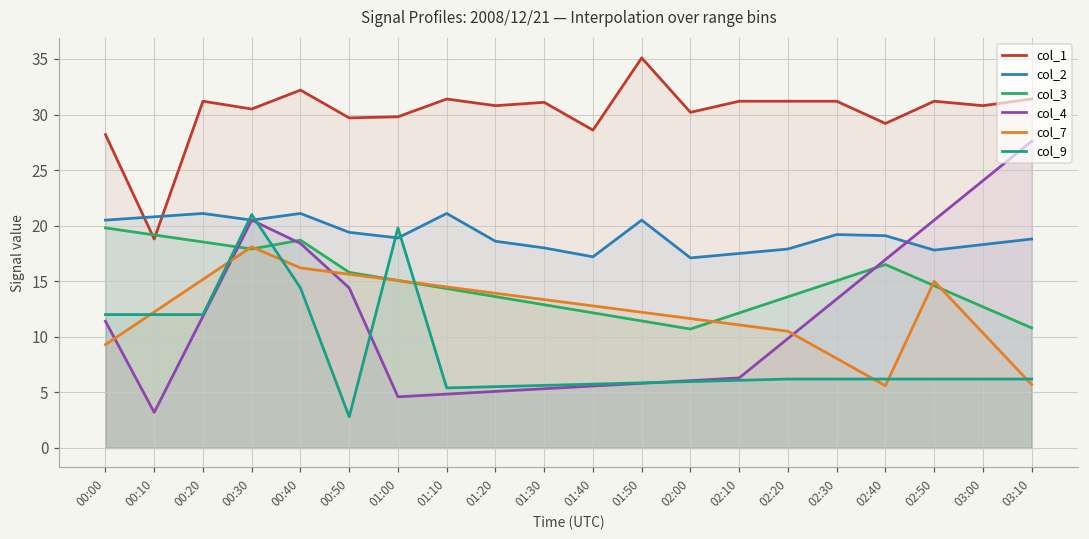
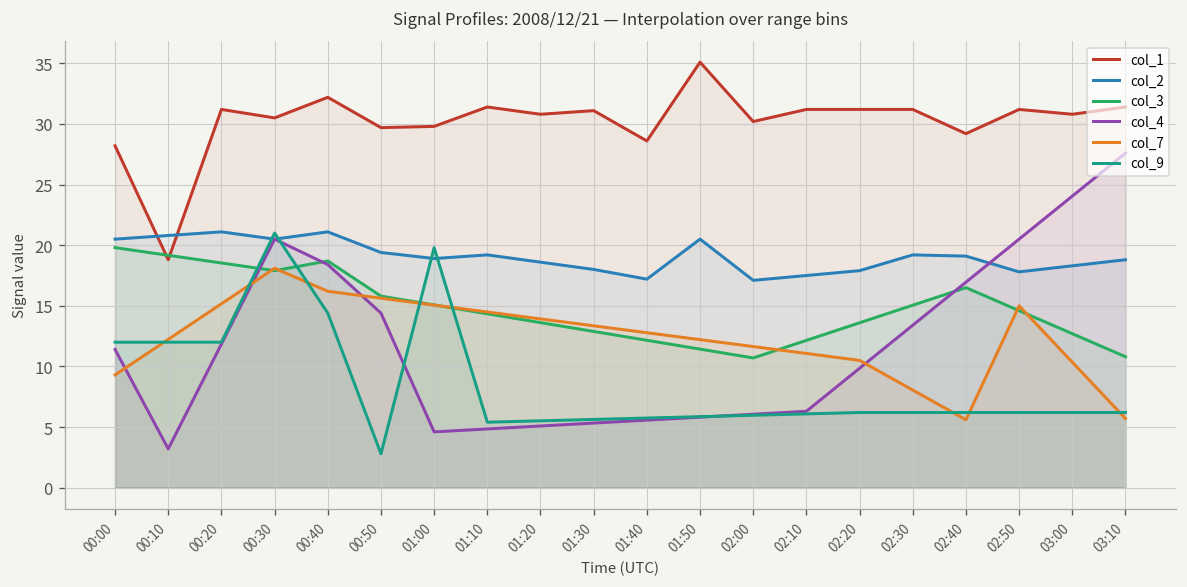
col_2, 01:10: 21.1 -> 19.2
